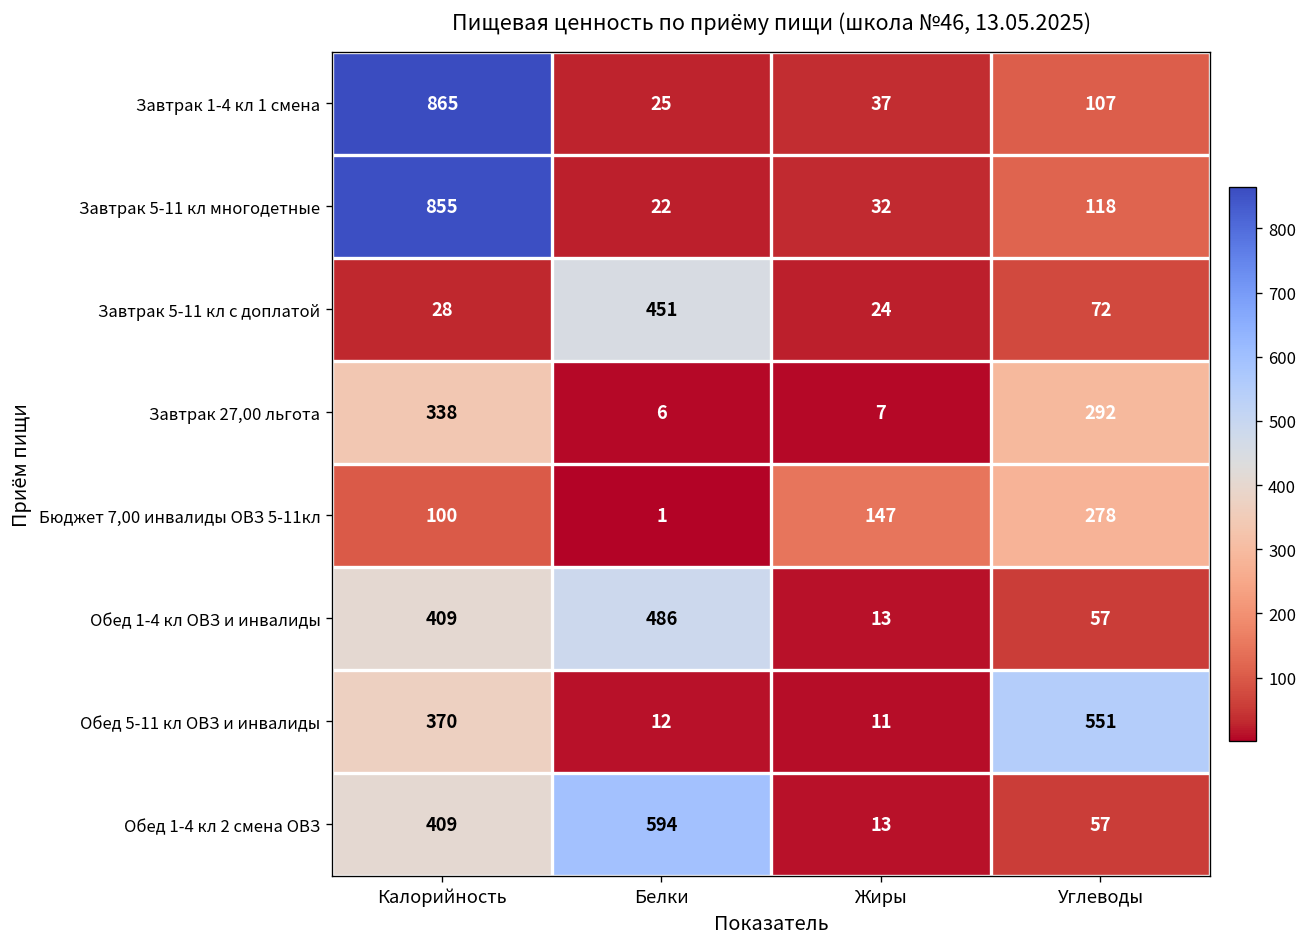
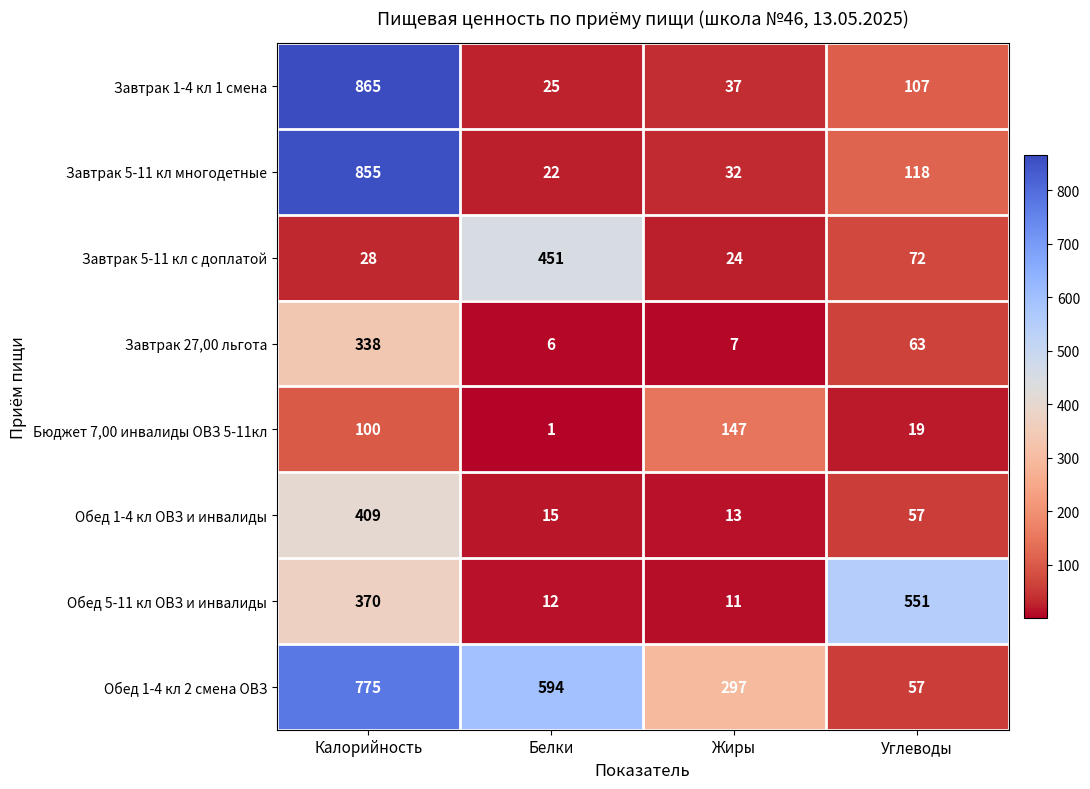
Завтрак 27,00 льгота, Углеводы: 292 -> 63
Бюджет 7,00 инвалиды ОВЗ 5-11кл, Углеводы: 278 -> 19
Обед 1-4 кл ОВЗ и инвалиды, Белки: 486 -> 15
Обед 1-4 кл 2 смена ОВЗ, Калорийность: 409 -> 775
Обед 1-4 кл 2 смена ОВЗ, Жиры: 13 -> 297
